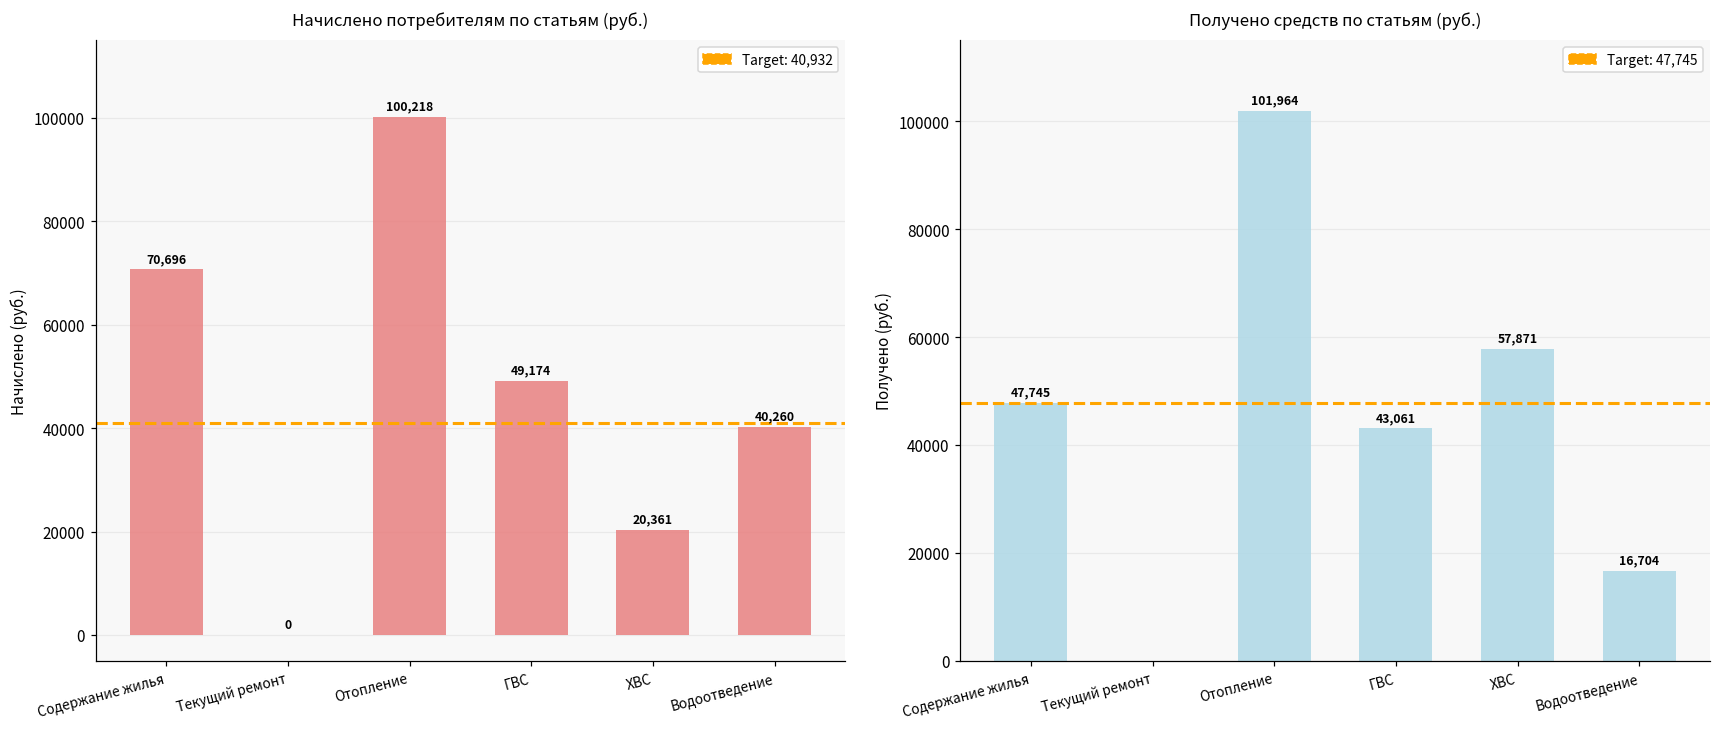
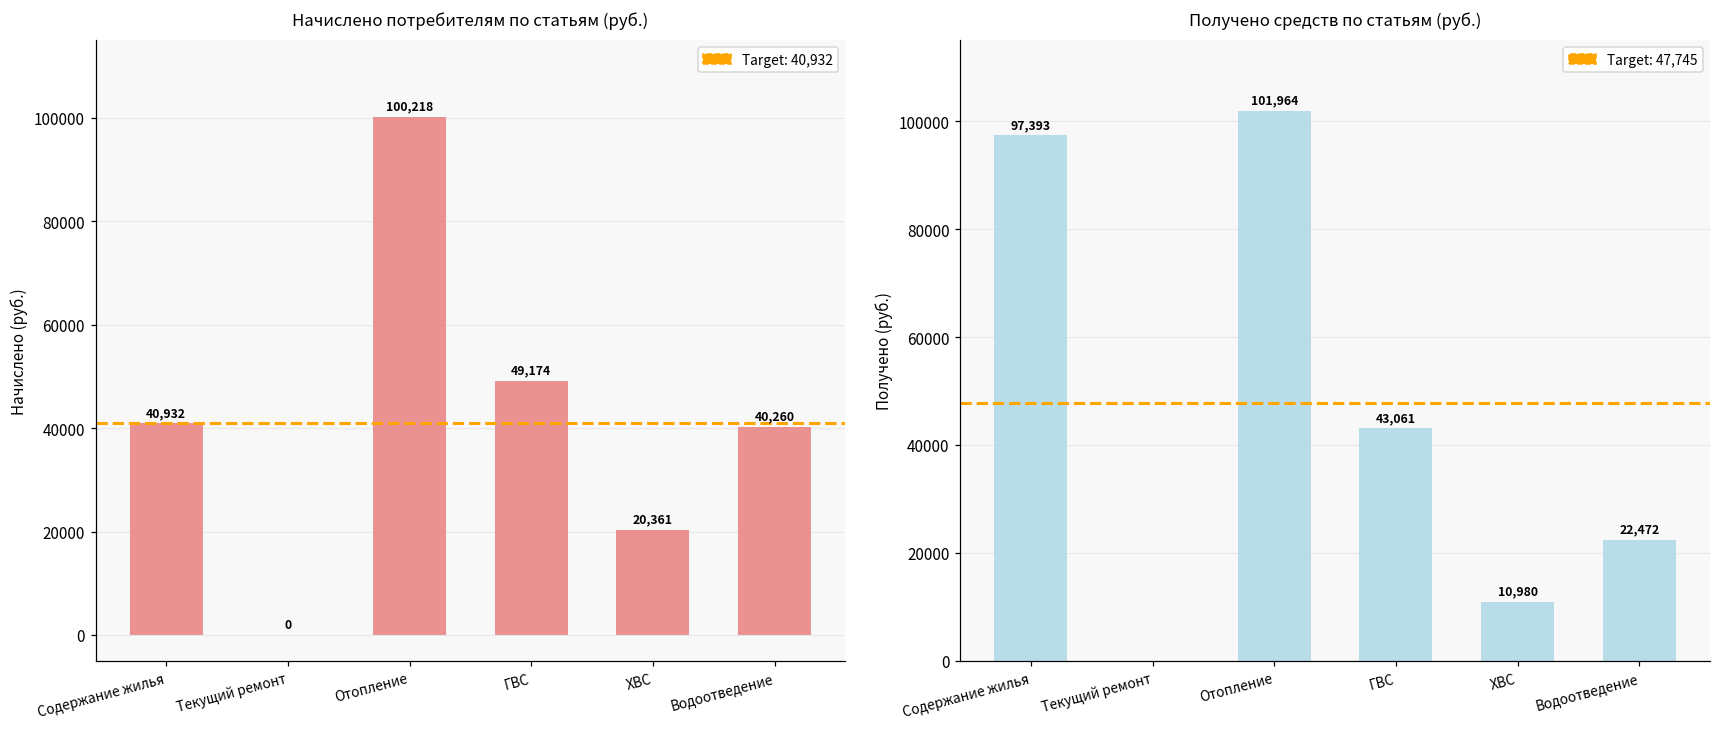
Начислено потребителям по статьям (руб.), Содержание жилья: 70,696 -> 40,932
Получено средств по статьям (руб.), Содержание жилья: 47,745 -> 97,393
Получено средств по статьям (руб.), ХВС: 57,871 -> 10,980
Получено средств по статьям (руб.), Водоотведение: 16,704 -> 22,472
